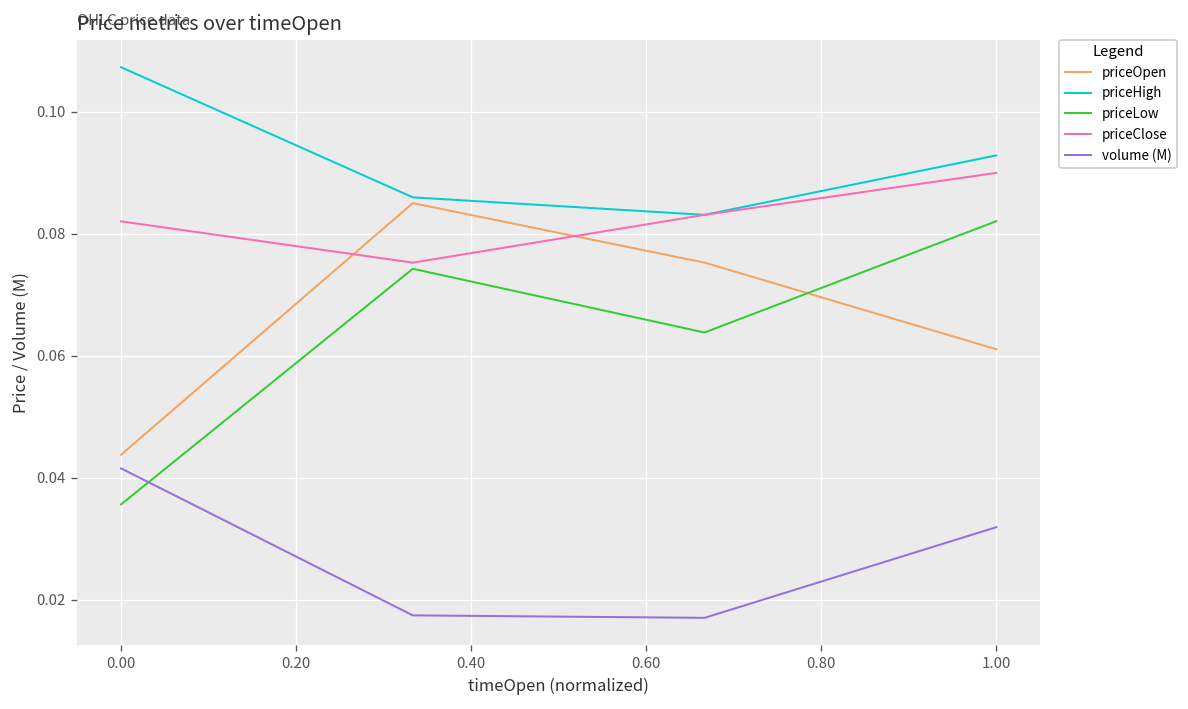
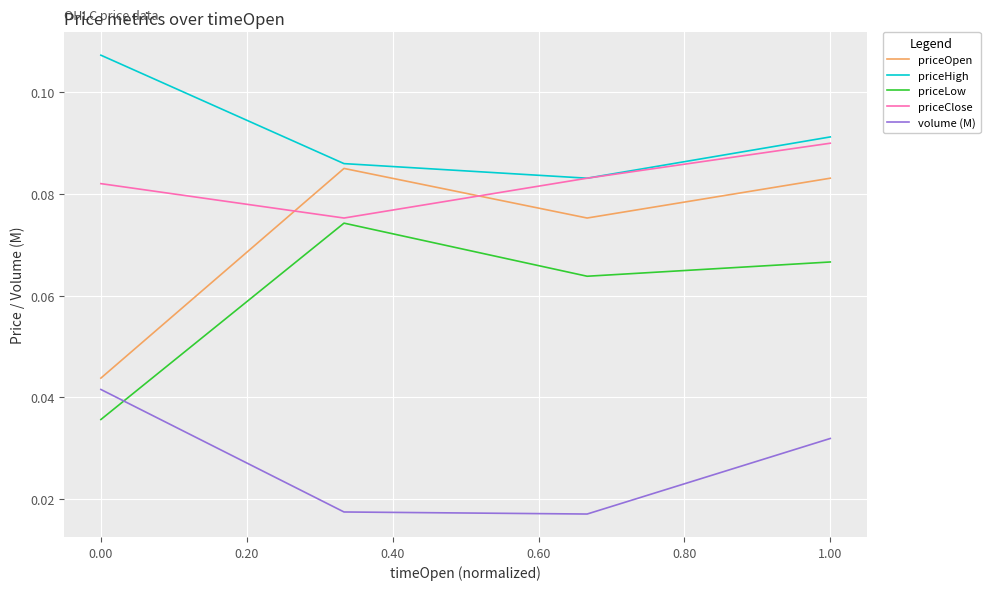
priceOpen, 1.00: 0.061 -> 0.083
priceHigh, 1.00: 0.093 -> 0.091
priceLow, 1.00: 0.082 -> 0.067
